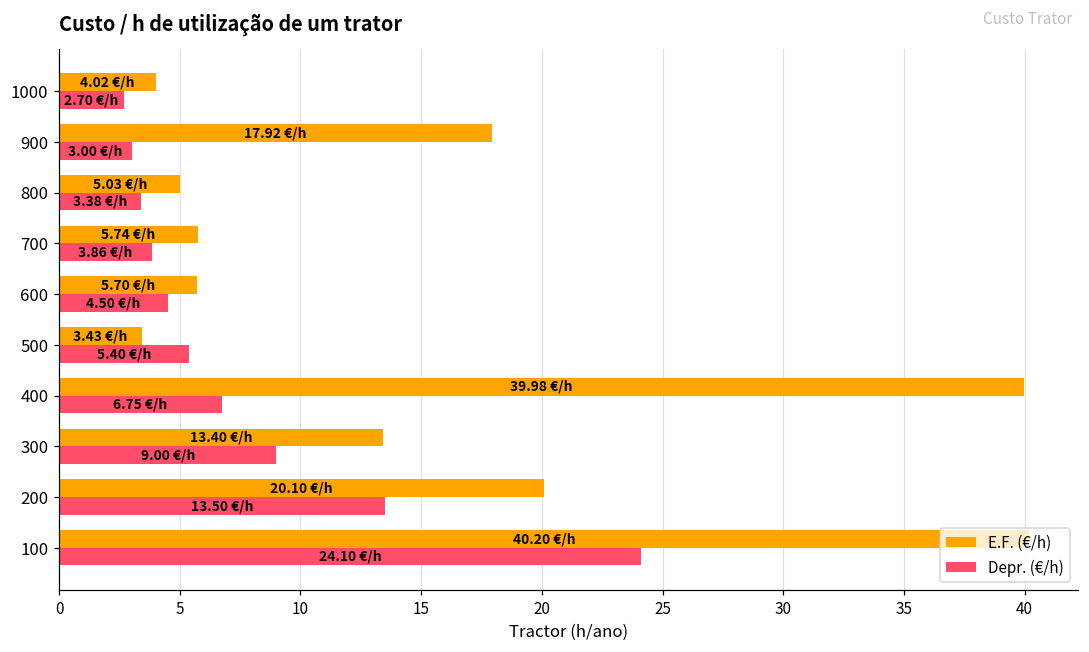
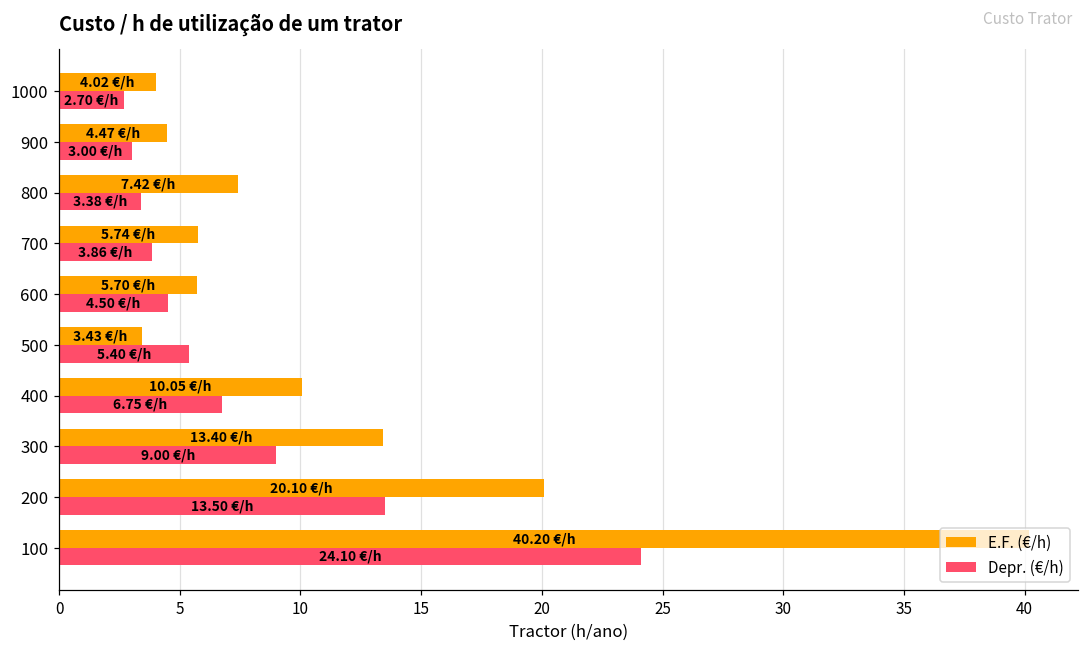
E.F. (€/h), 900: 17.92 -> 4.47
E.F. (€/h), 800: 5.03 -> 7.42
E.F. (€/h), 400: 39.98 -> 10.05
